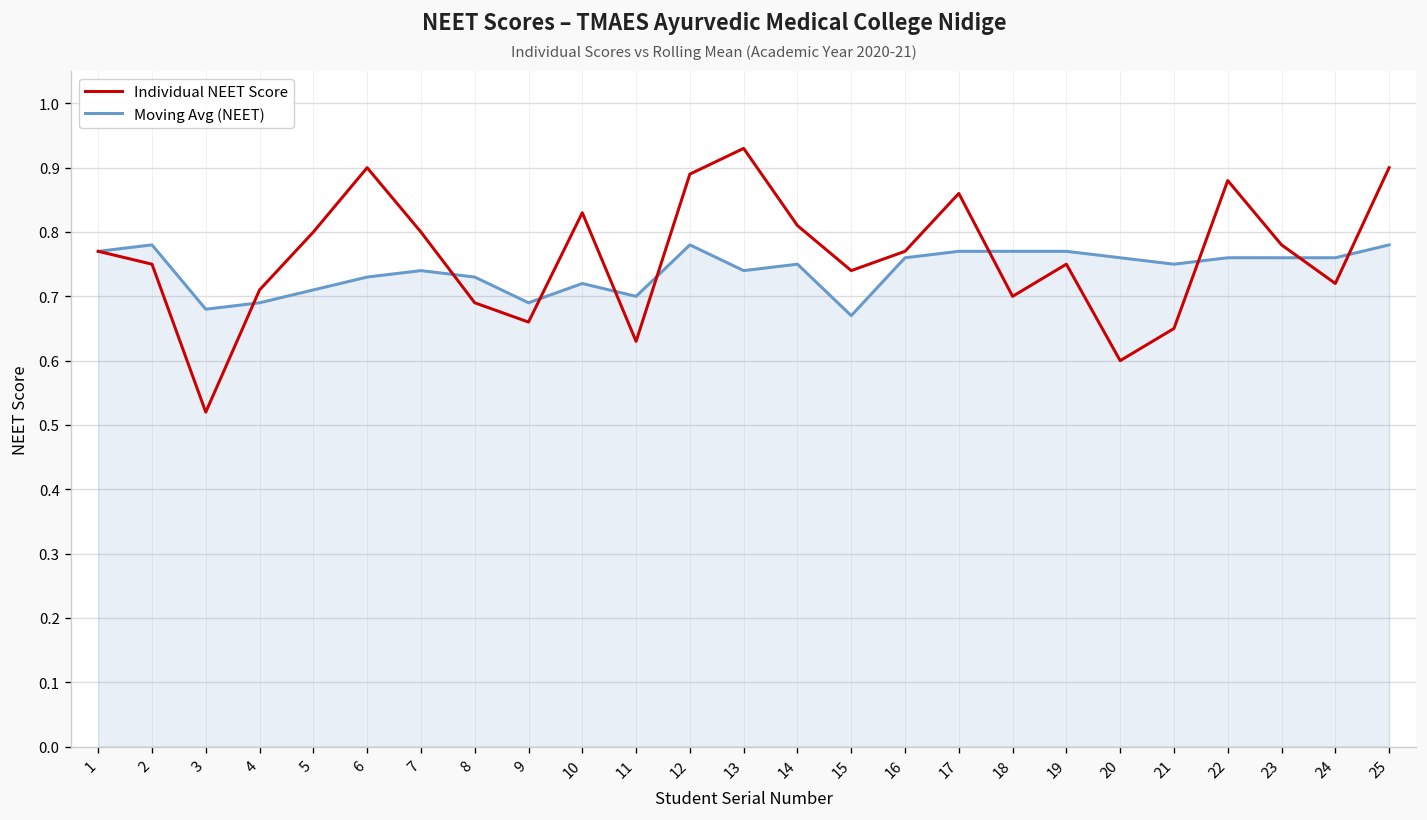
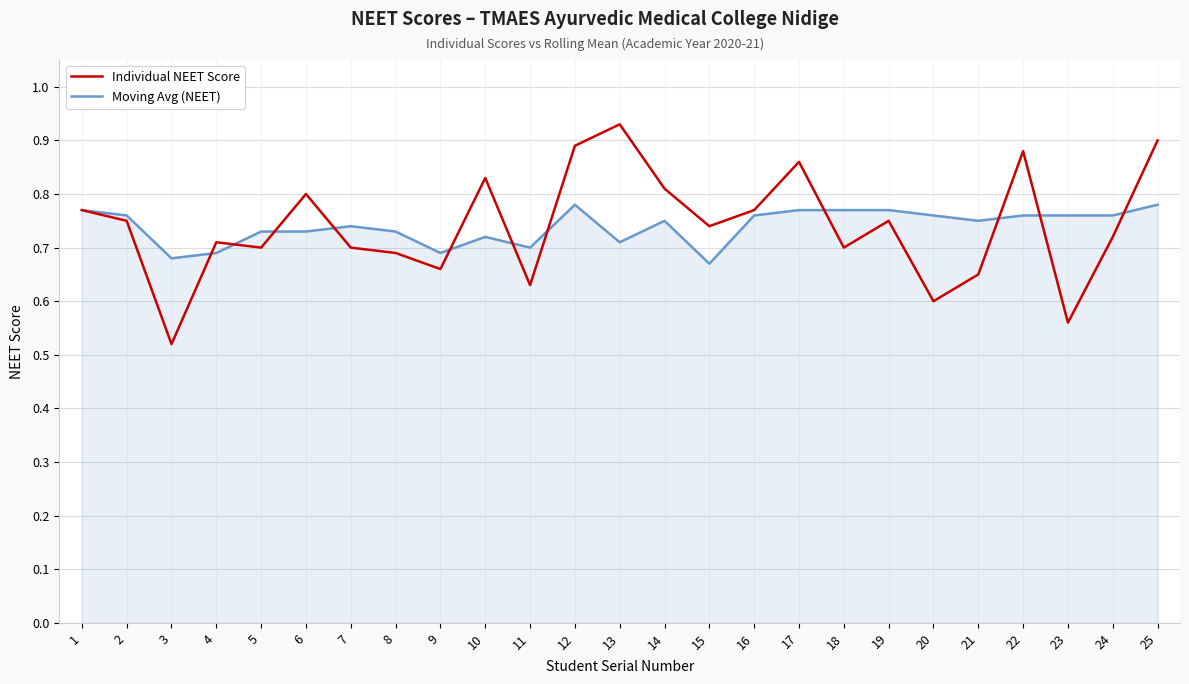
Moving Avg (NEET), 2: 0.78 -> 0.76
Individual NEET Score, 5: 0.8 -> 0.7
Moving Avg (NEET), 5: 0.71 -> 0.73
Individual NEET Score, 6: 0.9 -> 0.8
Individual NEET Score, 7: 0.8 -> 0.7
Moving Avg (NEET), 13: 0.74 -> 0.71
Individual NEET Score, 23: 0.78 -> 0.56
